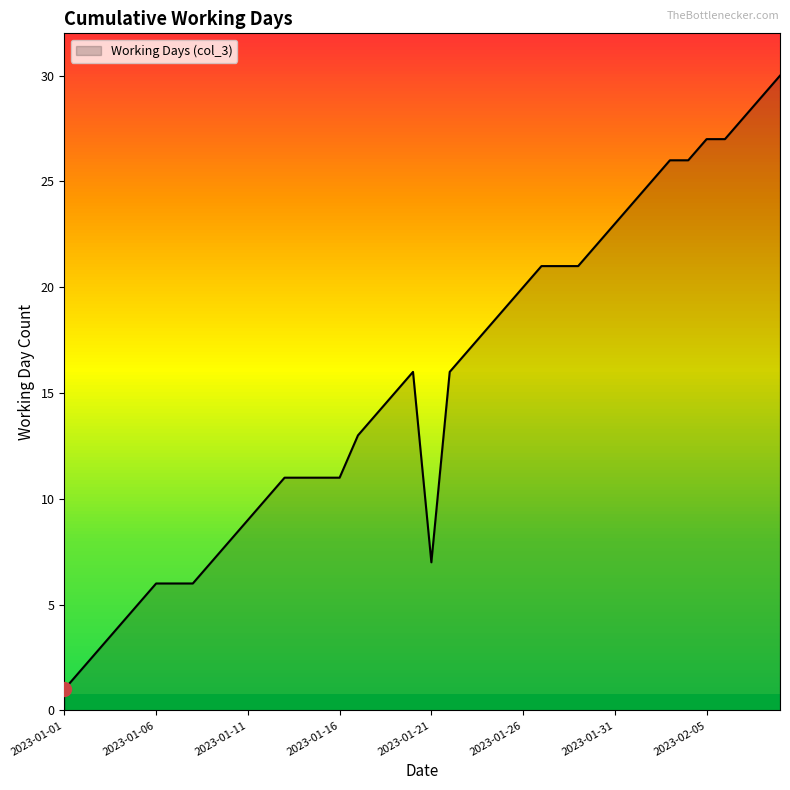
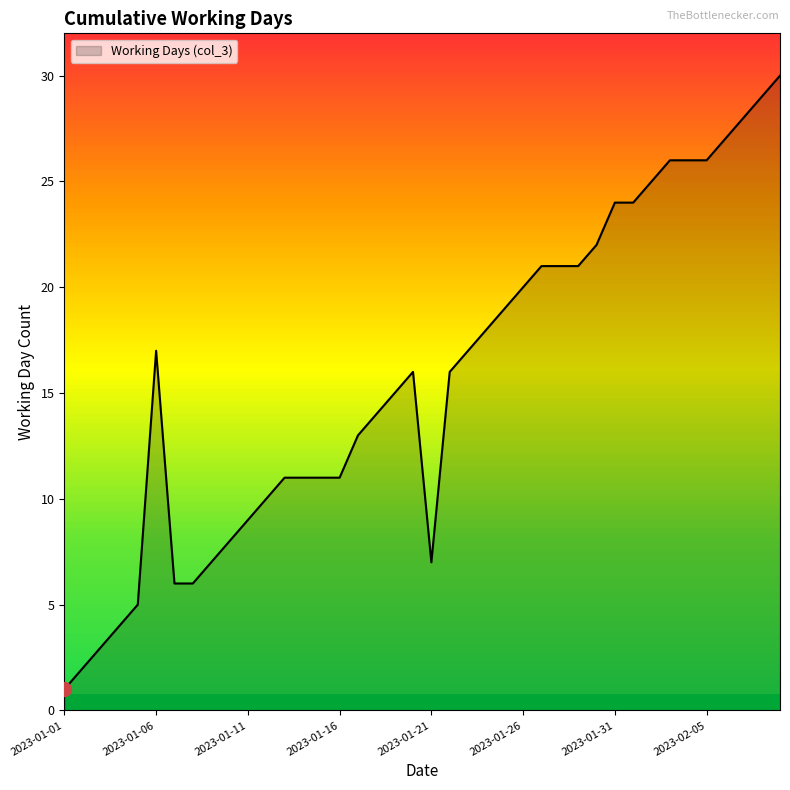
Working Days (col_3), 2023-01-06: 6 -> 17
Working Days (col_3), 2023-01-31: 23 -> 24
Working Days (col_3), 2023-02-05: 27 -> 26
